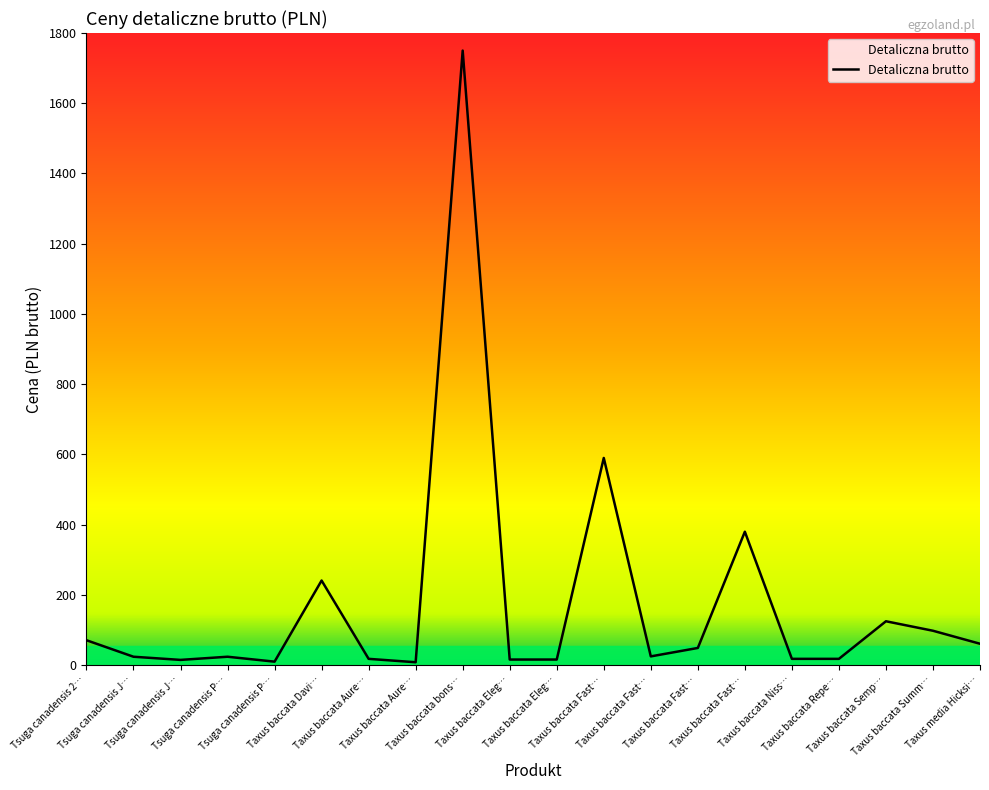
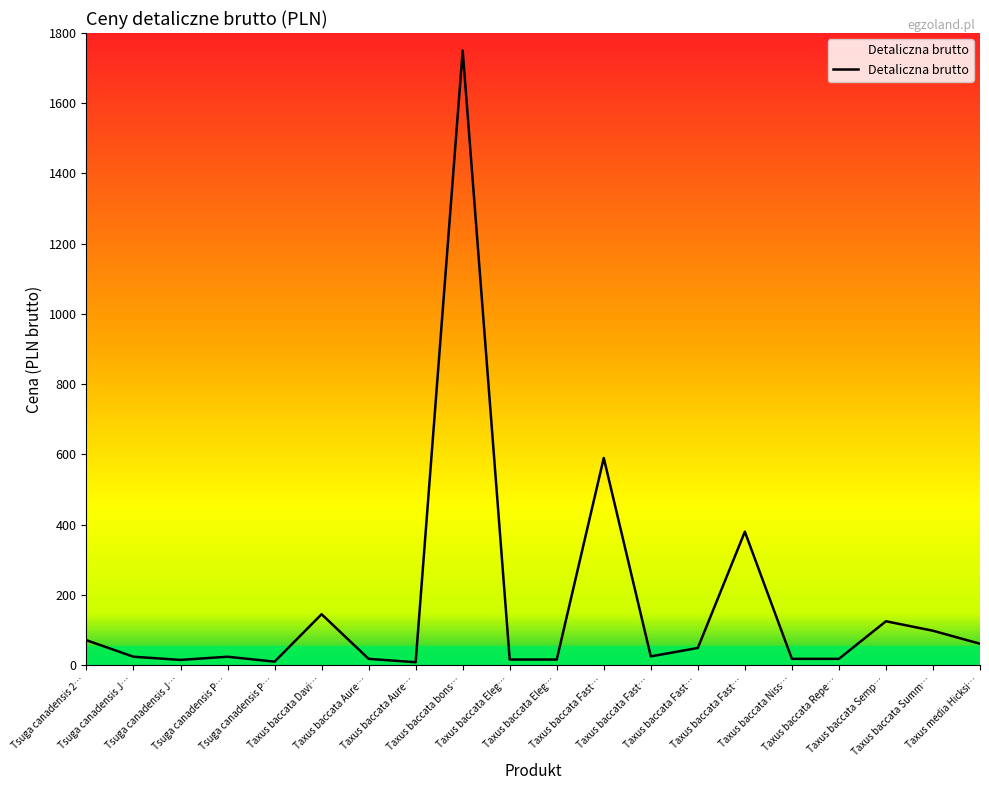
Taxus baccata Davi…: 240 -> 150
